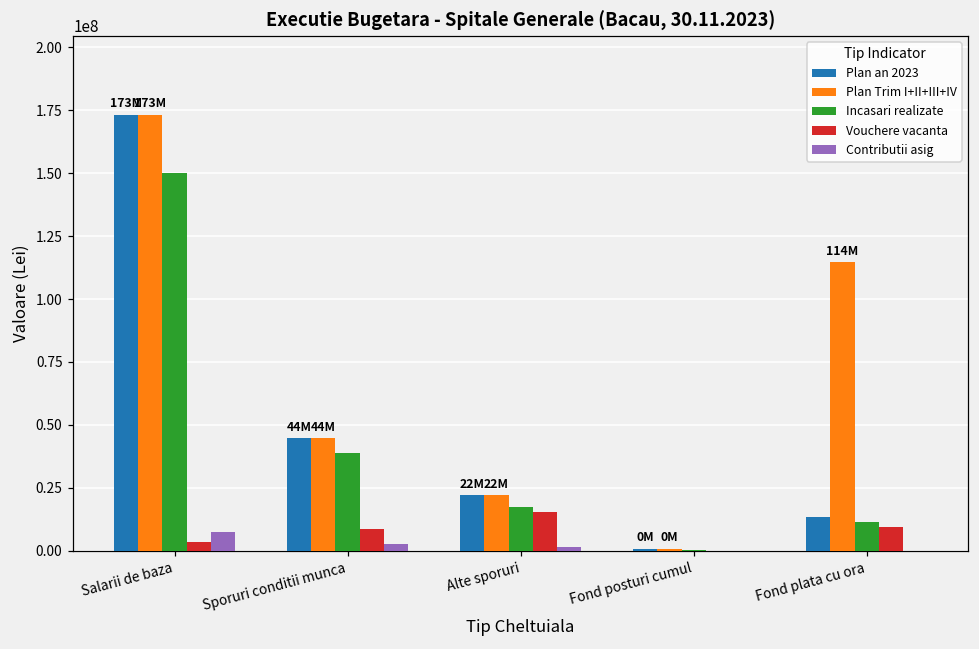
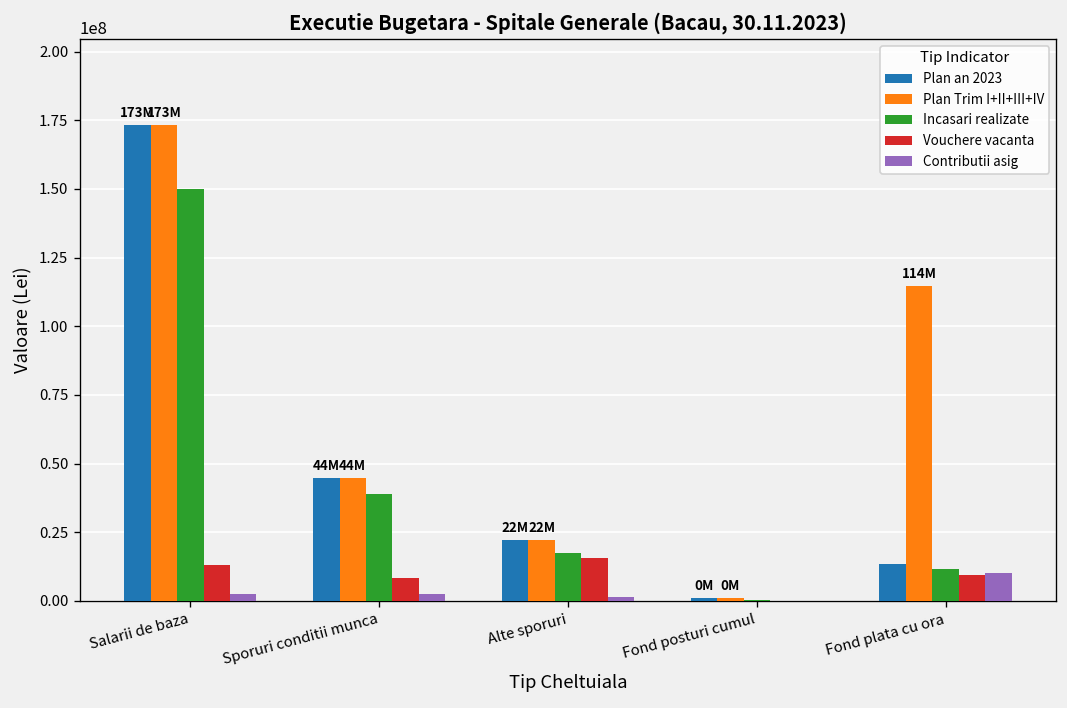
Vouchere vacanta, Salarii de baza: 3000000 -> 13000000
Contributii asig, Salarii de baza: 7000000 -> 3000000
Contributii asig, Fond plata cu ora: 0 -> 10000000
